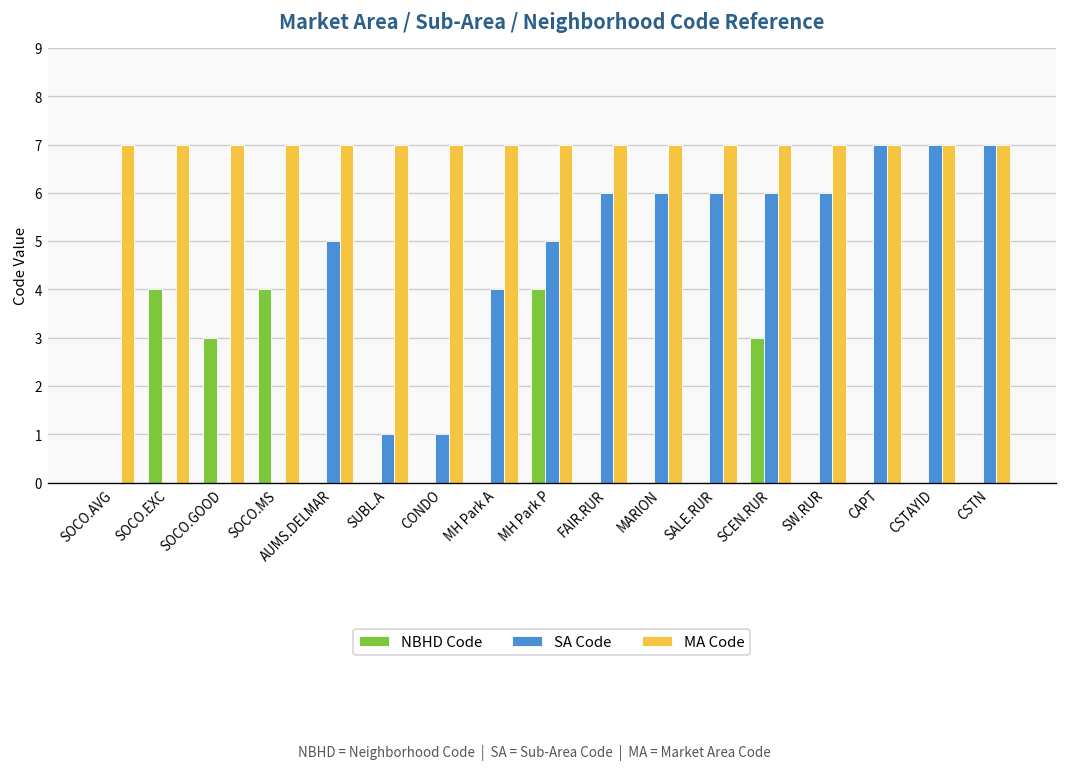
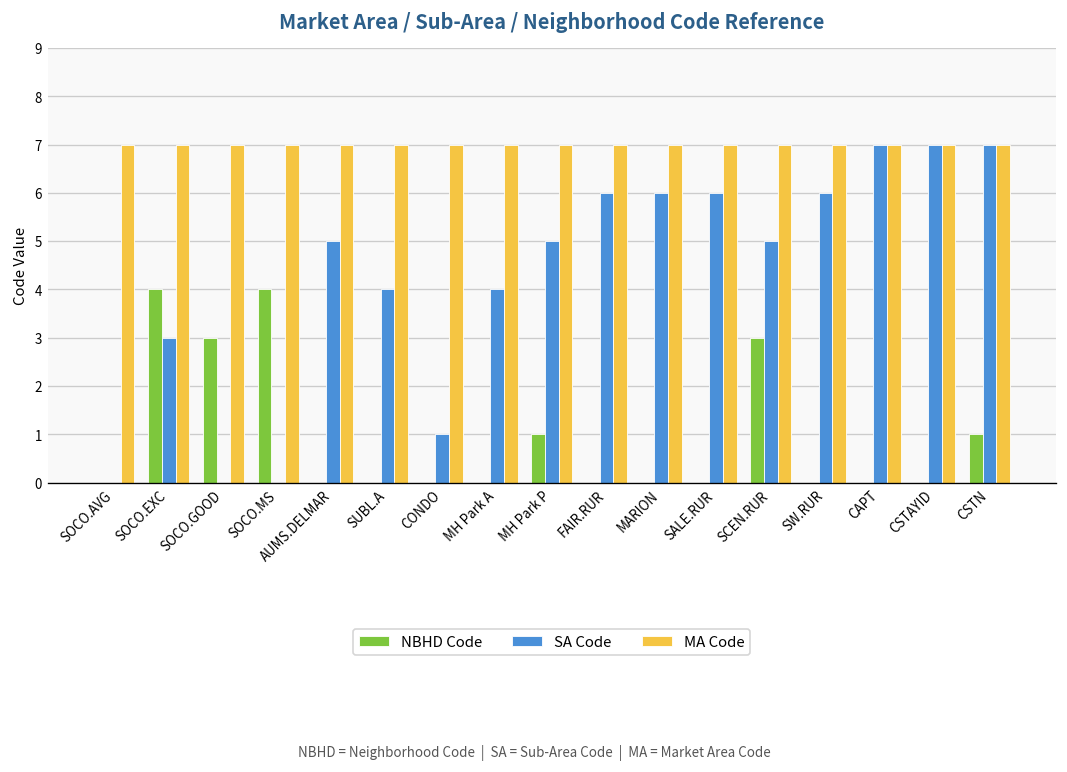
SA Code, SOCO.EXC: 0 -> 3
SA Code, SUBL.A: 1 -> 4
NBHD Code, MH Park P: 4 -> 1
SA Code, SCEN.RUR: 6 -> 5
NBHD Code, CSTN: 0 -> 1
